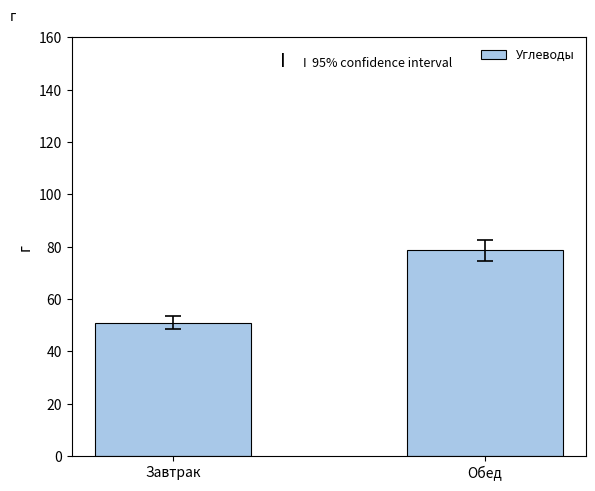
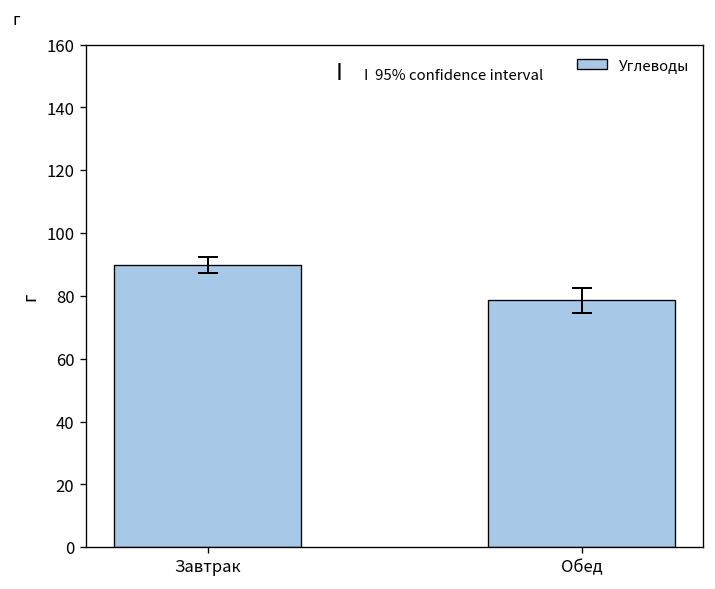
Углеводы, Завтрак: 51 -> 90
